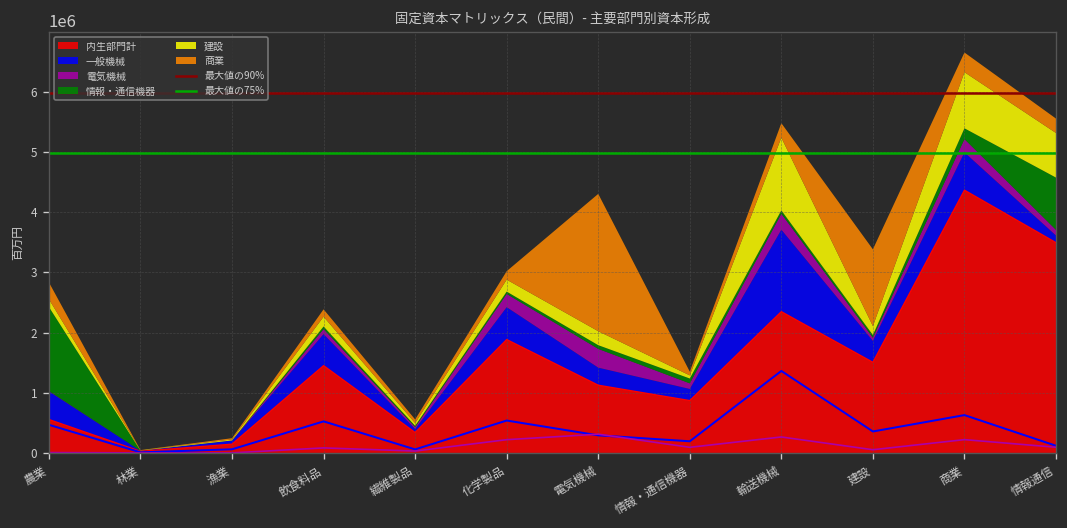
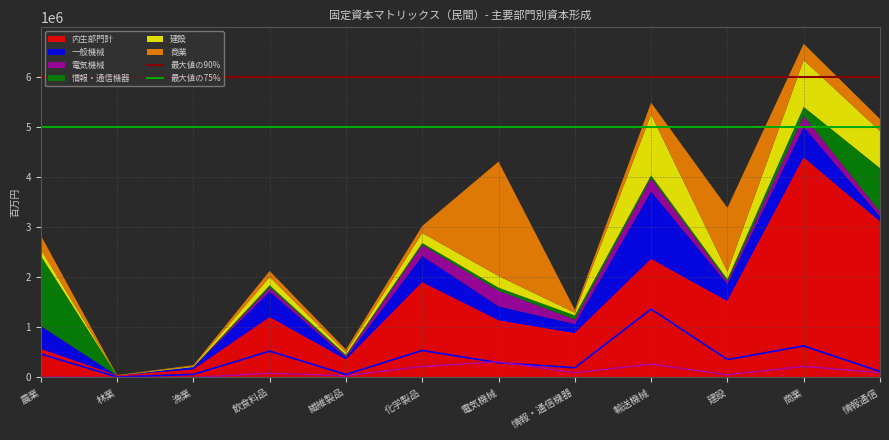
内生部門計, 飲食料品: 1500000 -> 1200000
内生部門計, 情報通信: 3500000 -> 3100000
